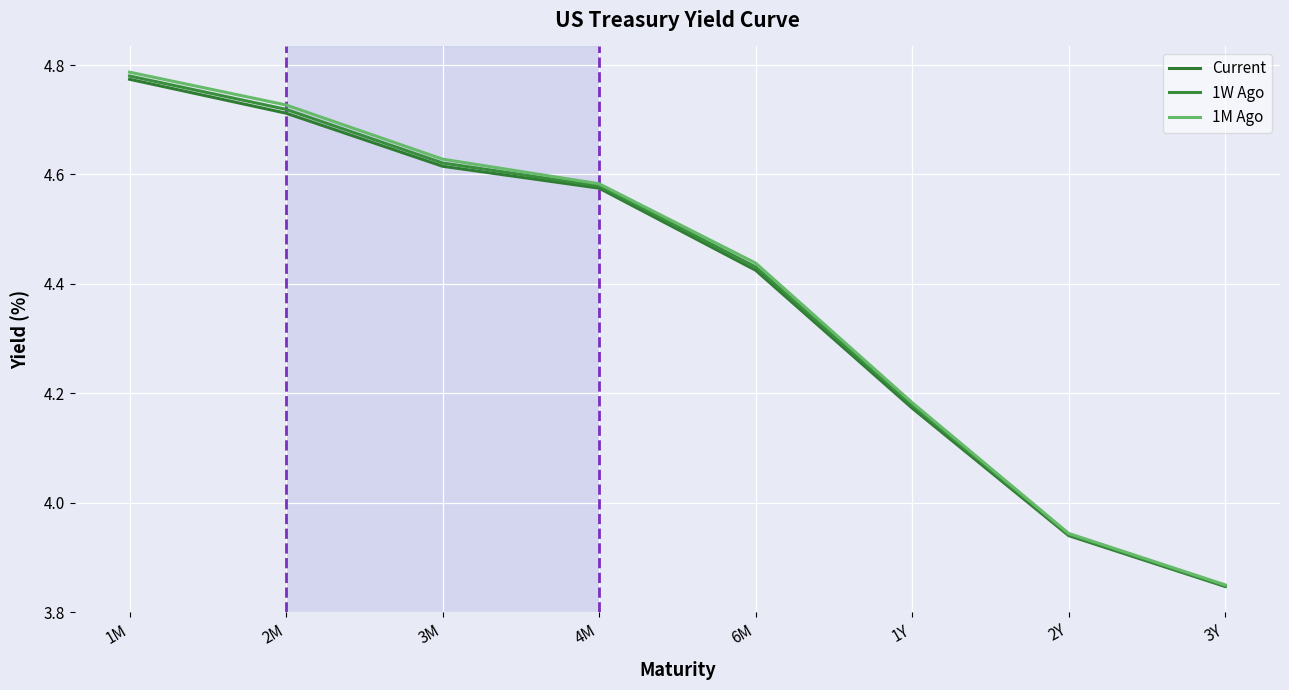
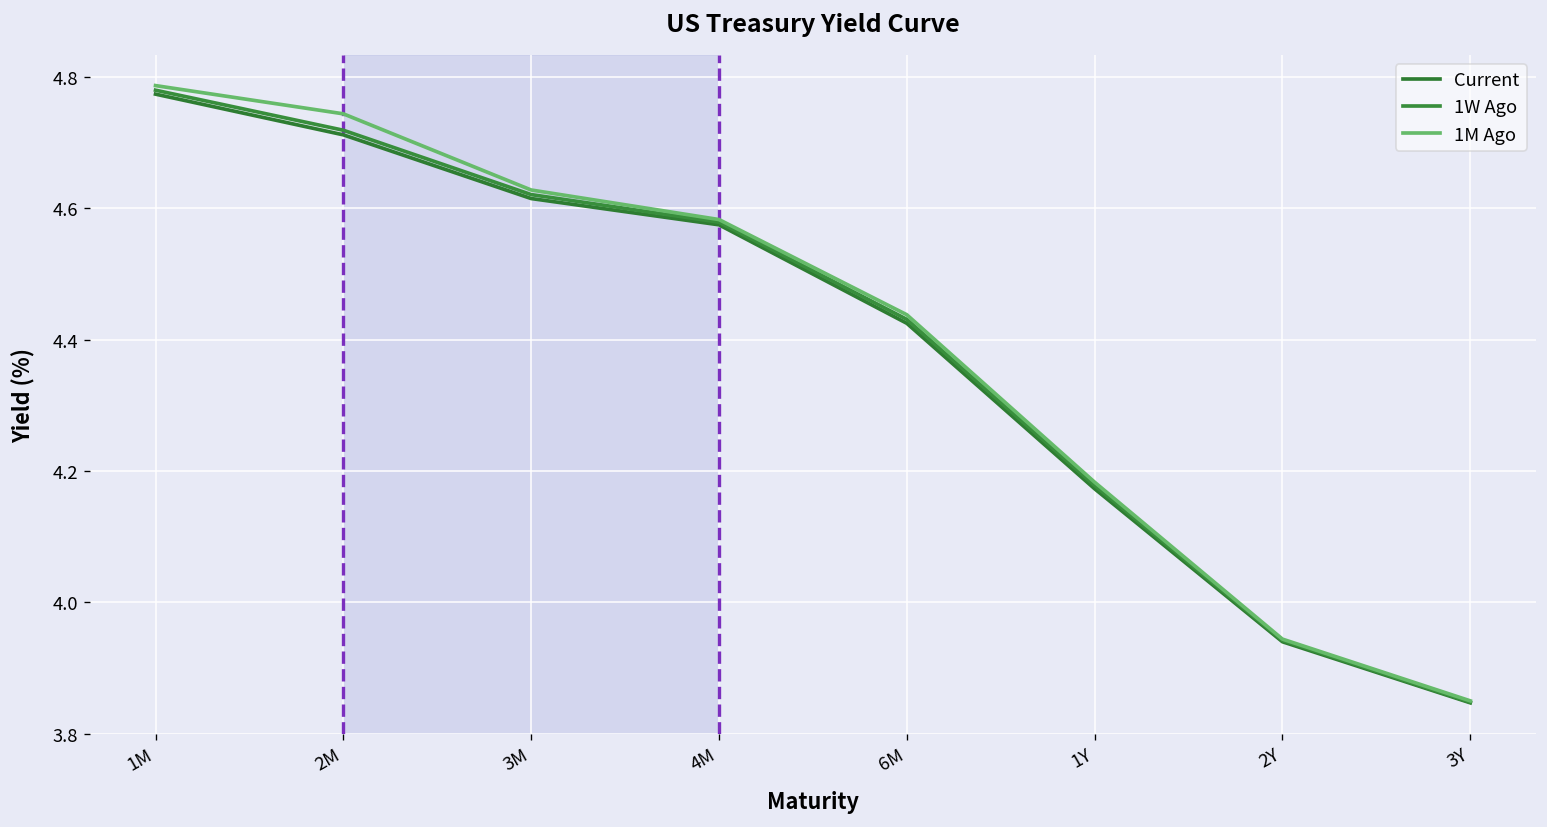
1M Ago, 2M: 4.73 -> 4.74
